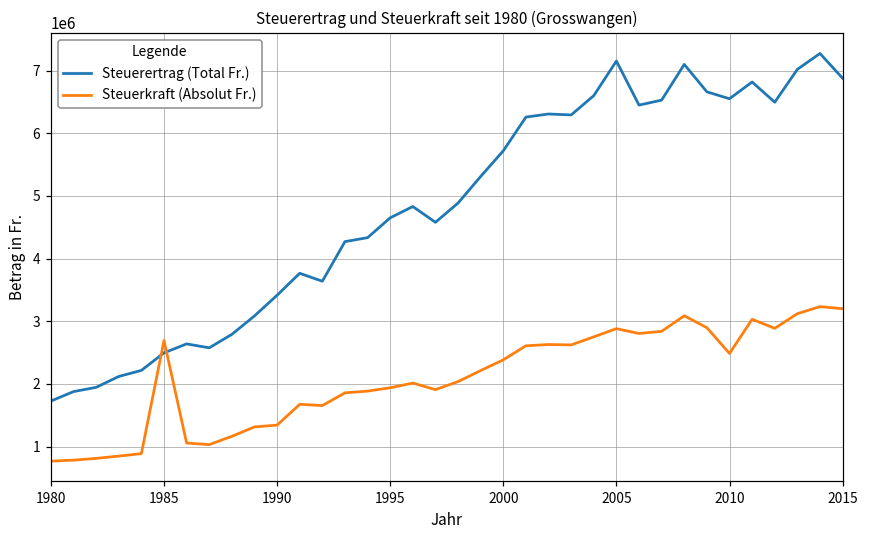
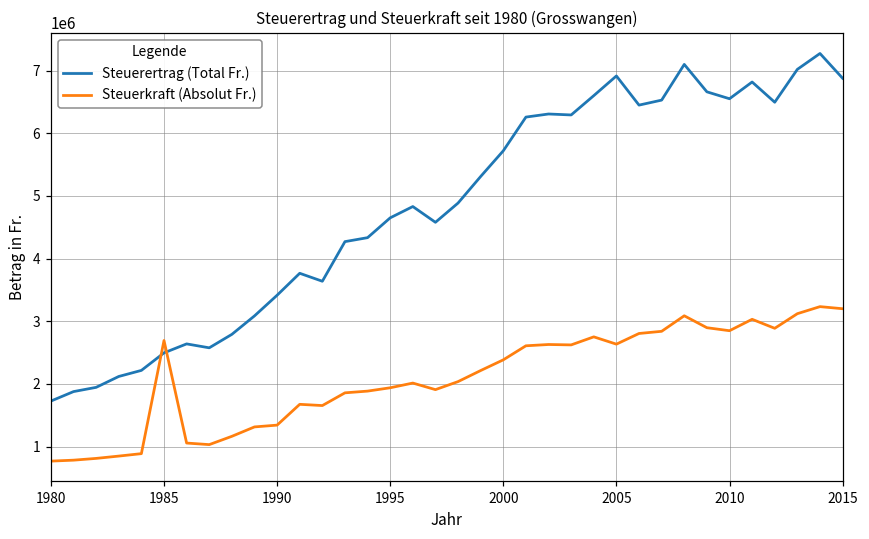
Steuerertrag (Total Fr.), 2005: 7200000 -> 6900000
Steuerkraft (Absolut Fr.), 2005: 2900000 -> 2600000
Steuerkraft (Absolut Fr.), 2010: 2500000 -> 2800000
